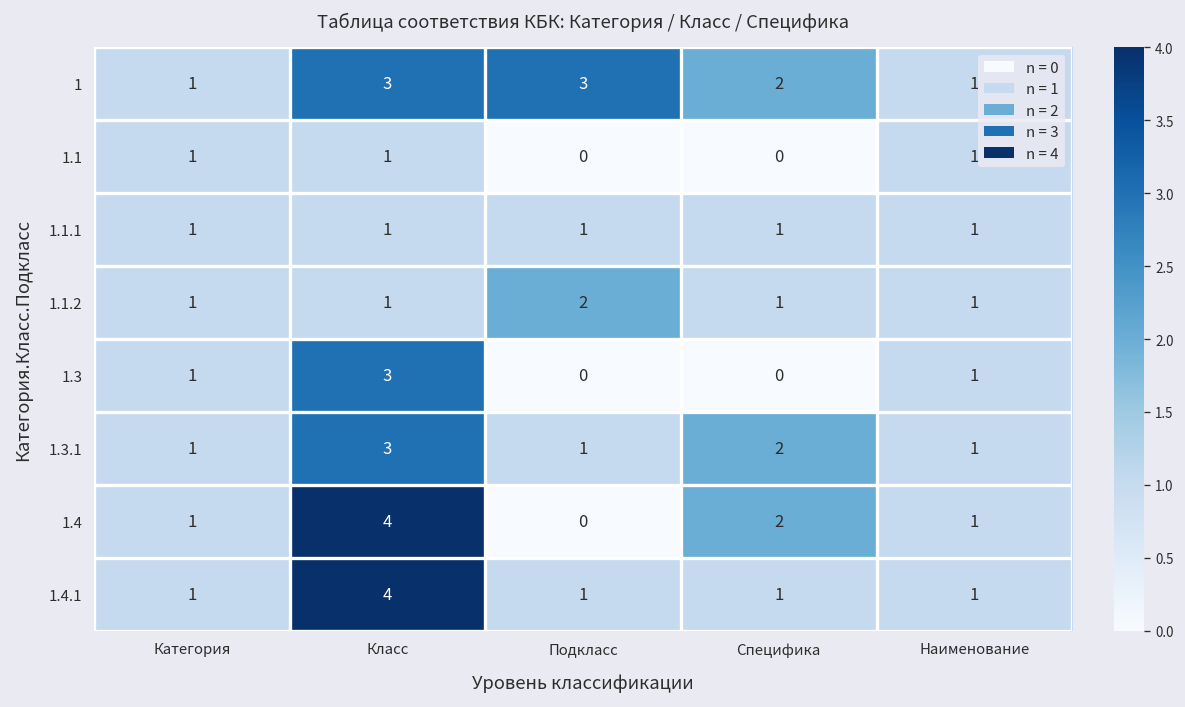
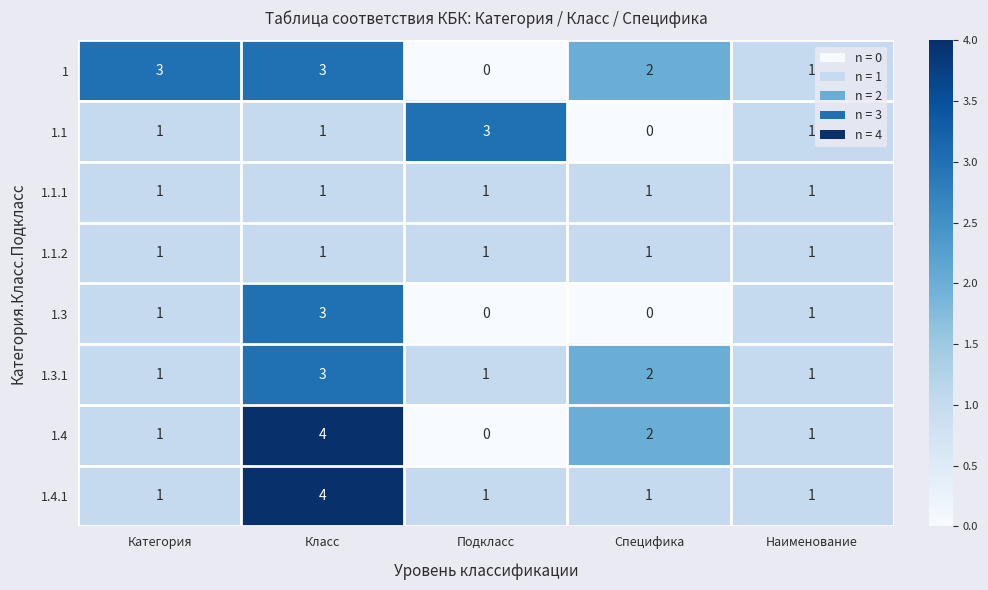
1, Категория: 1 -> 3
1, Подкласс: 3 -> 0
1.1, Подкласс: 0 -> 3
1.1.2, Подкласс: 2 -> 1
